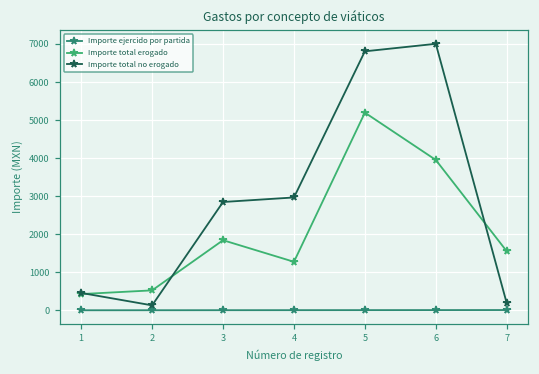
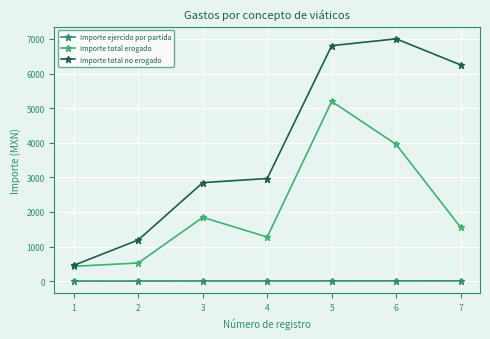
Importe total no erogado, 2: 100 -> 1200
Importe total no erogado, 7: 200 -> 6300
